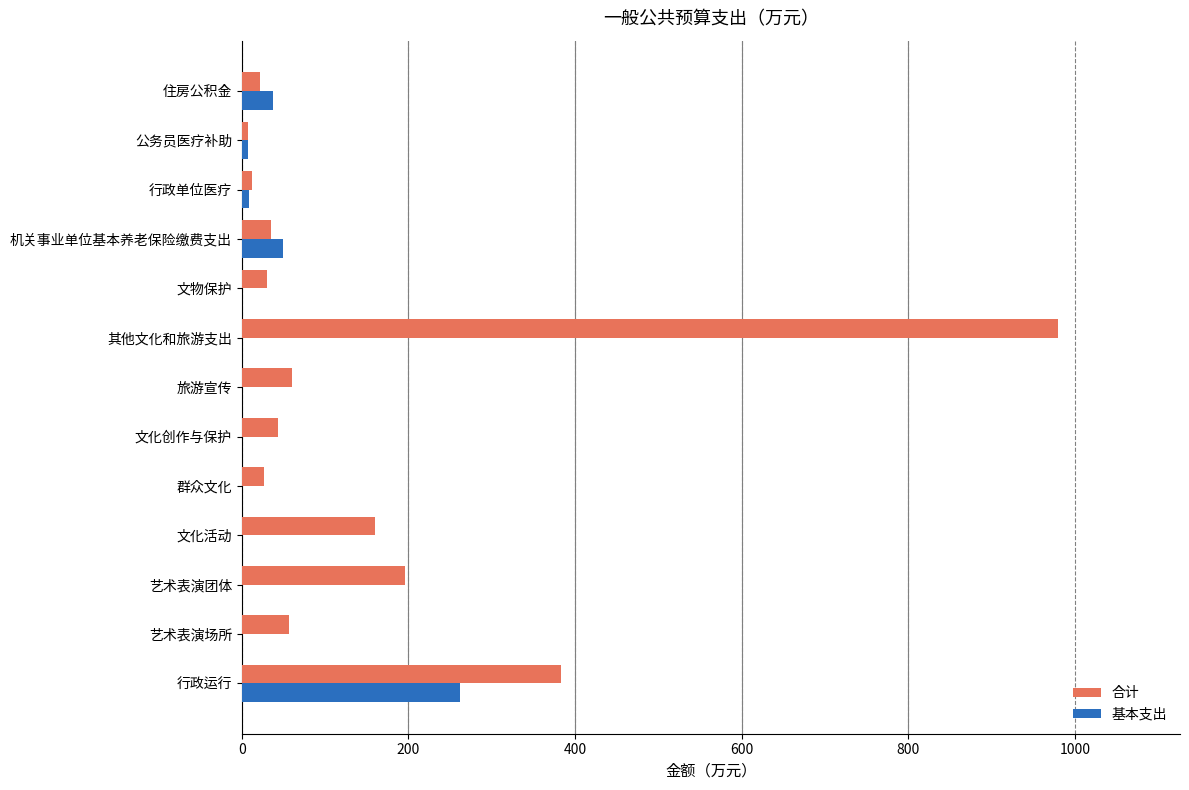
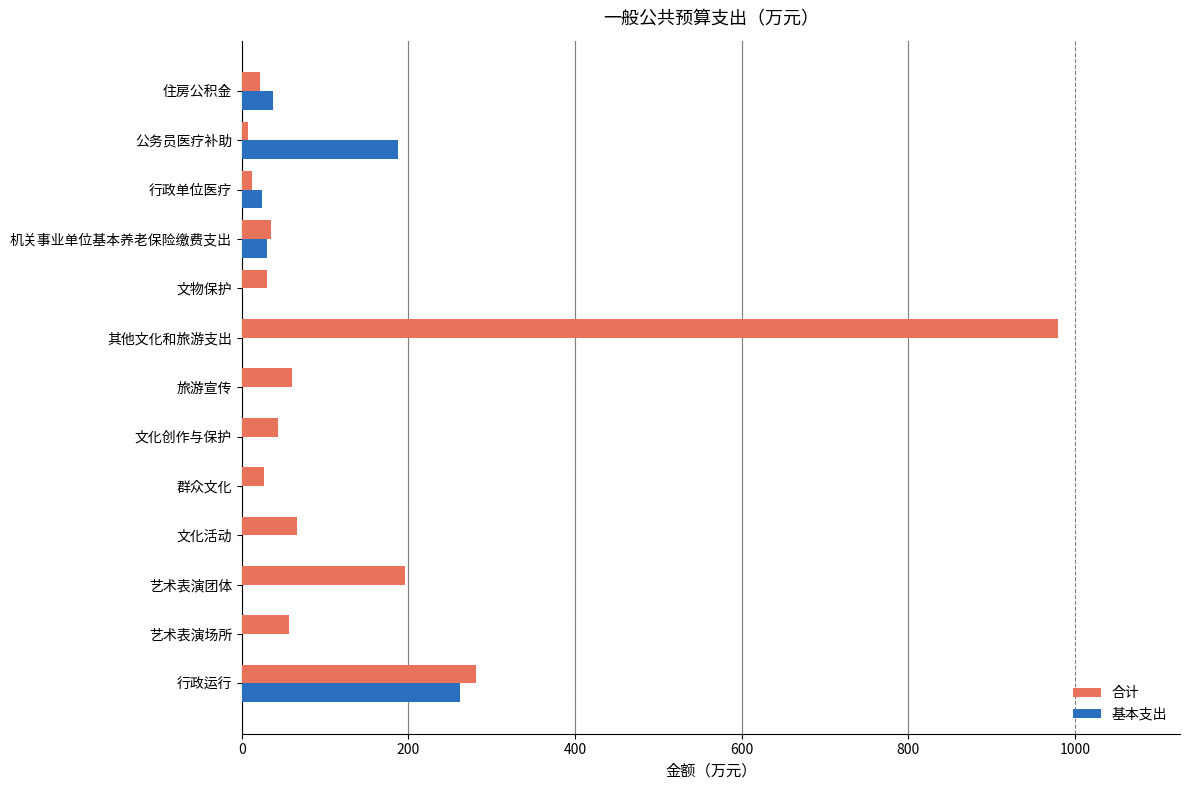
基本支出, 公务员医疗补助: 10 -> 190
基本支出, 行政单位医疗: 10 -> 20
基本支出, 机关事业单位基本养老保险缴费支出: 50 -> 30
合计, 文化活动: 160 -> 70
合计, 行政运行: 380 -> 280
